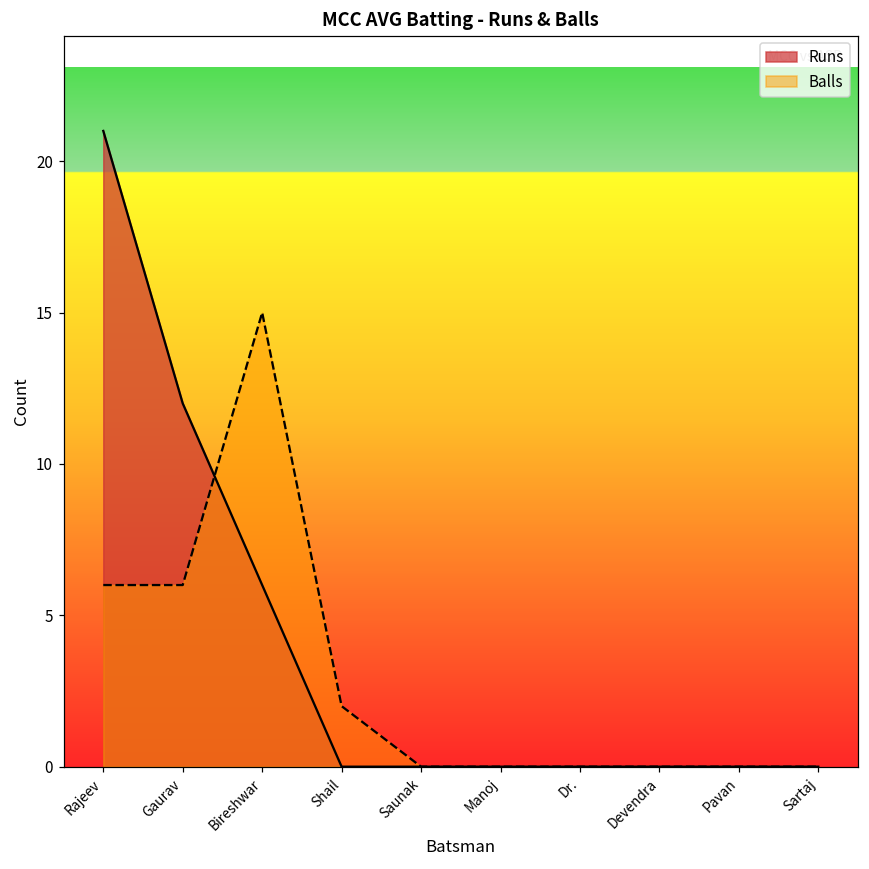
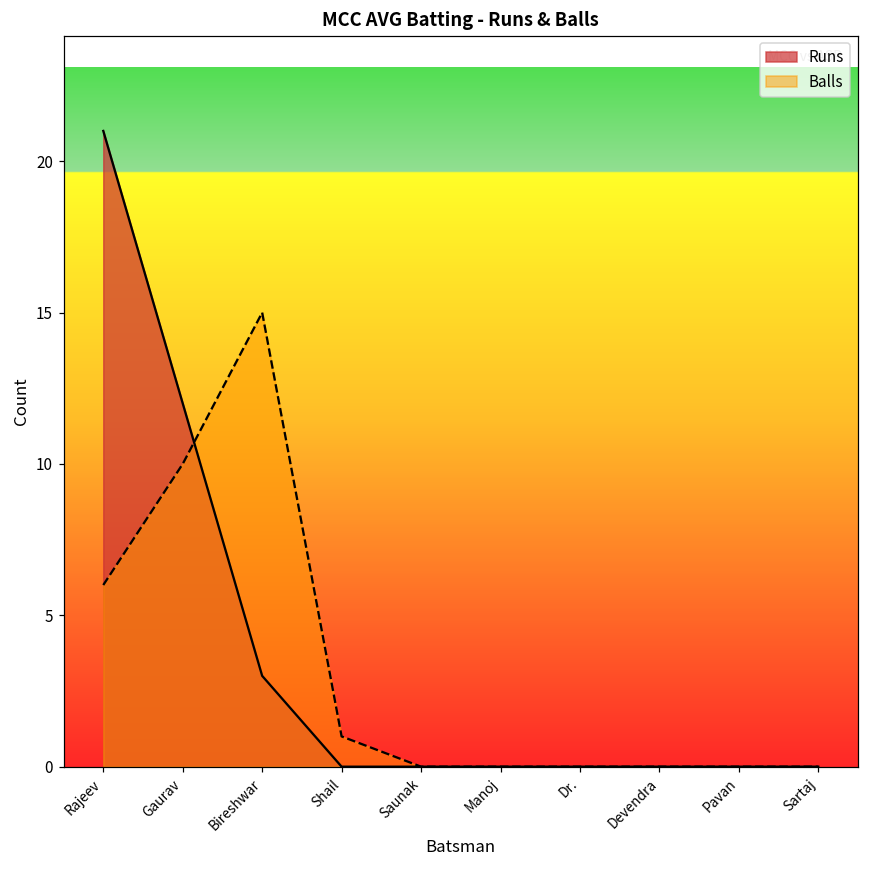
Balls, Gaurav: 6 -> 10
Runs, Bireshwar: 6 -> 3
Balls, Shail: 2 -> 1
